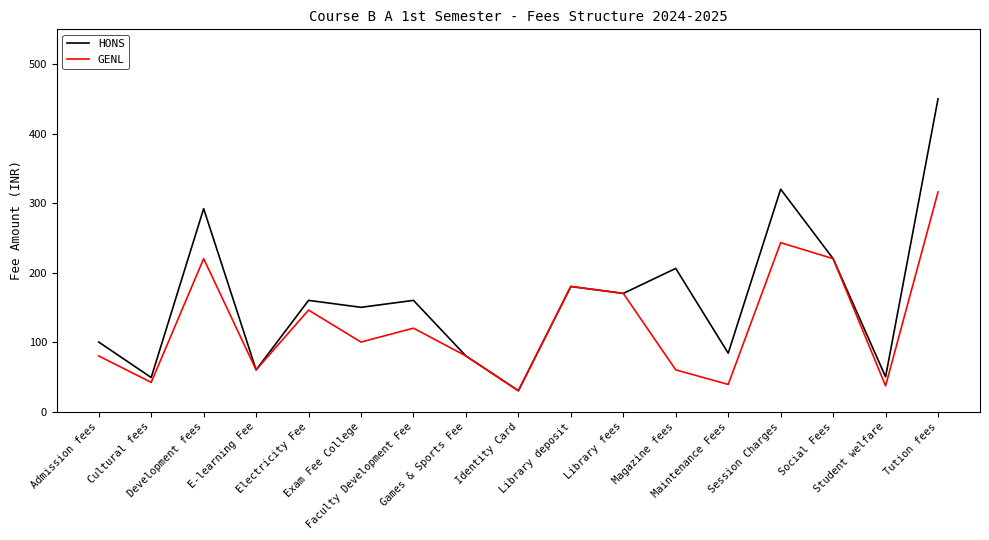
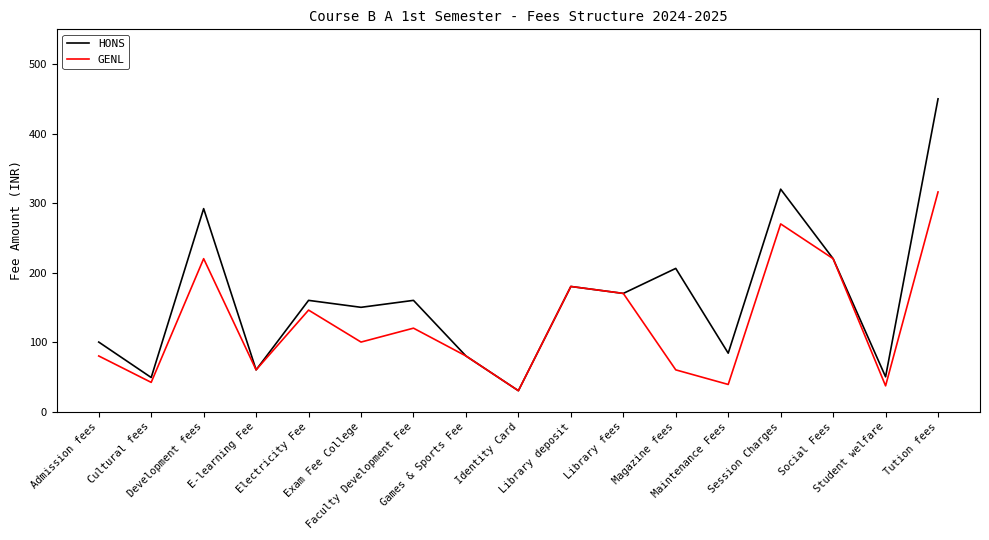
GENL, Session Charges: 240 -> 270
